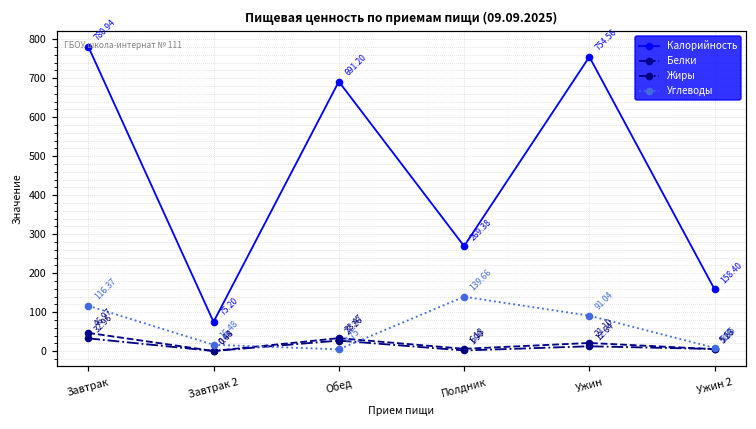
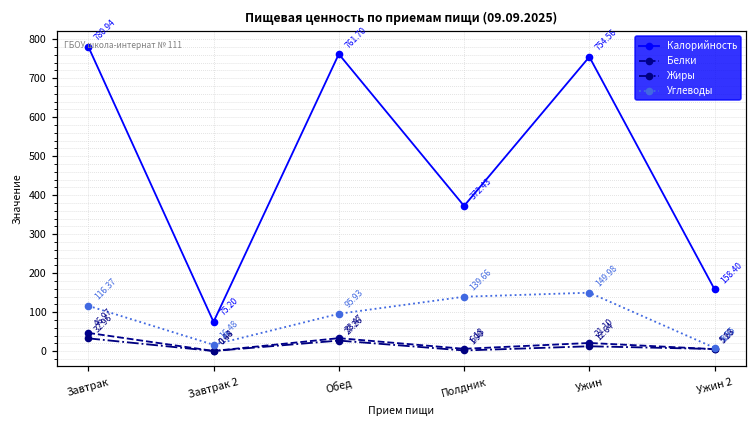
Калорийность, Обед: 691.20 -> 761.70
Углеводы, Обед: 4.75 -> 95.93
Калорийность, Полдник: 269.38 -> 372.43
Углеводы, Ужин: 91.04 -> 149.98
